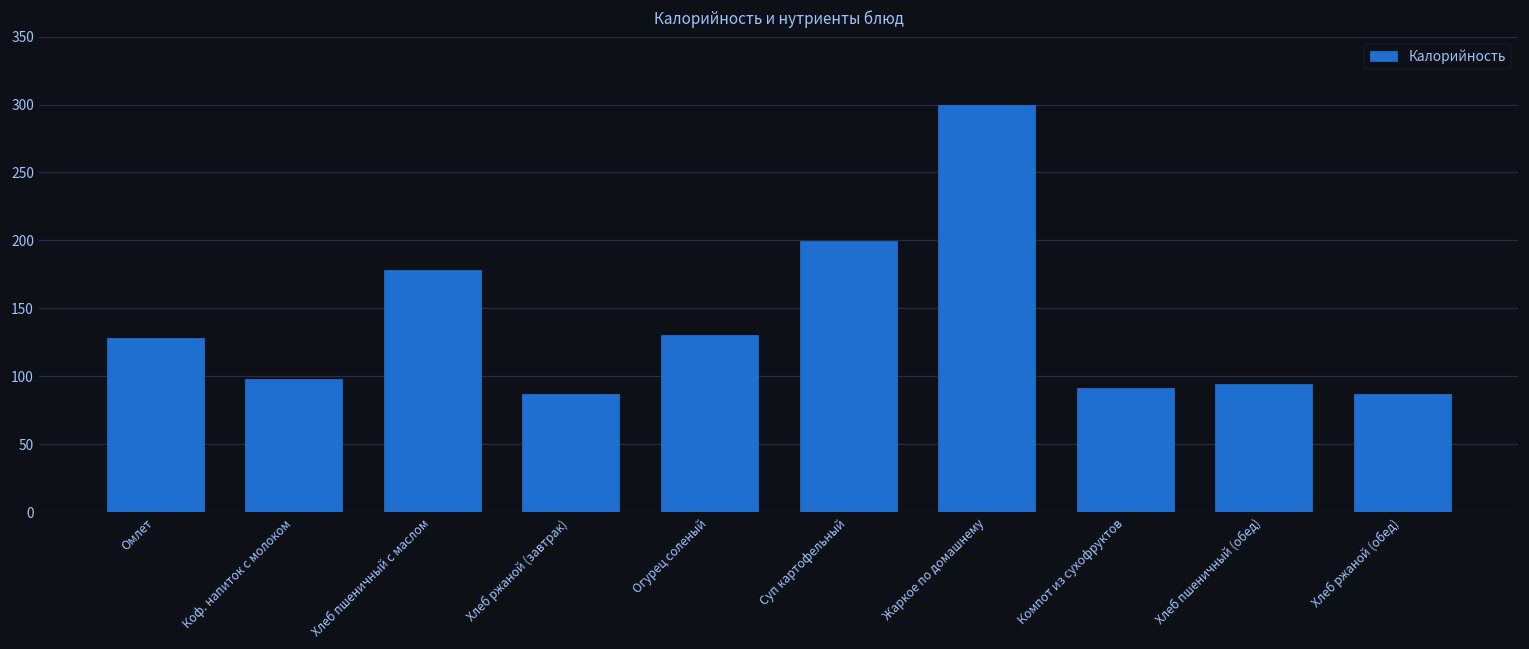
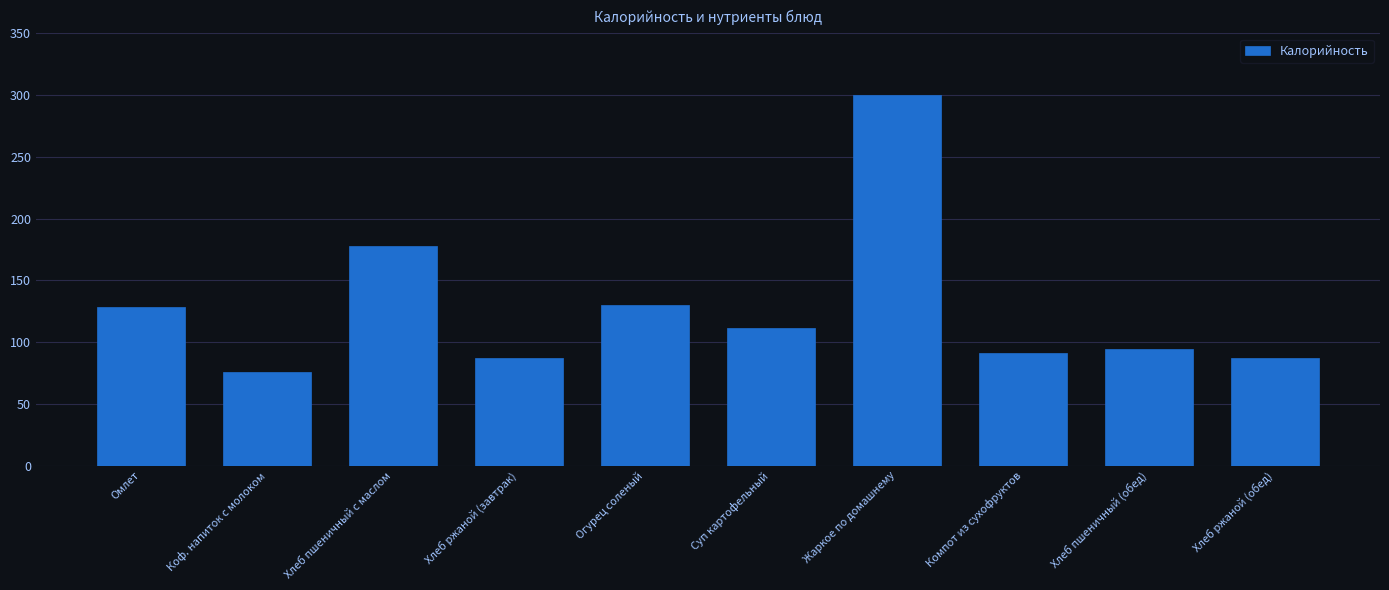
Коф. напиток с молоком: 98 -> 76
Суп картофельный: 199 -> 111
